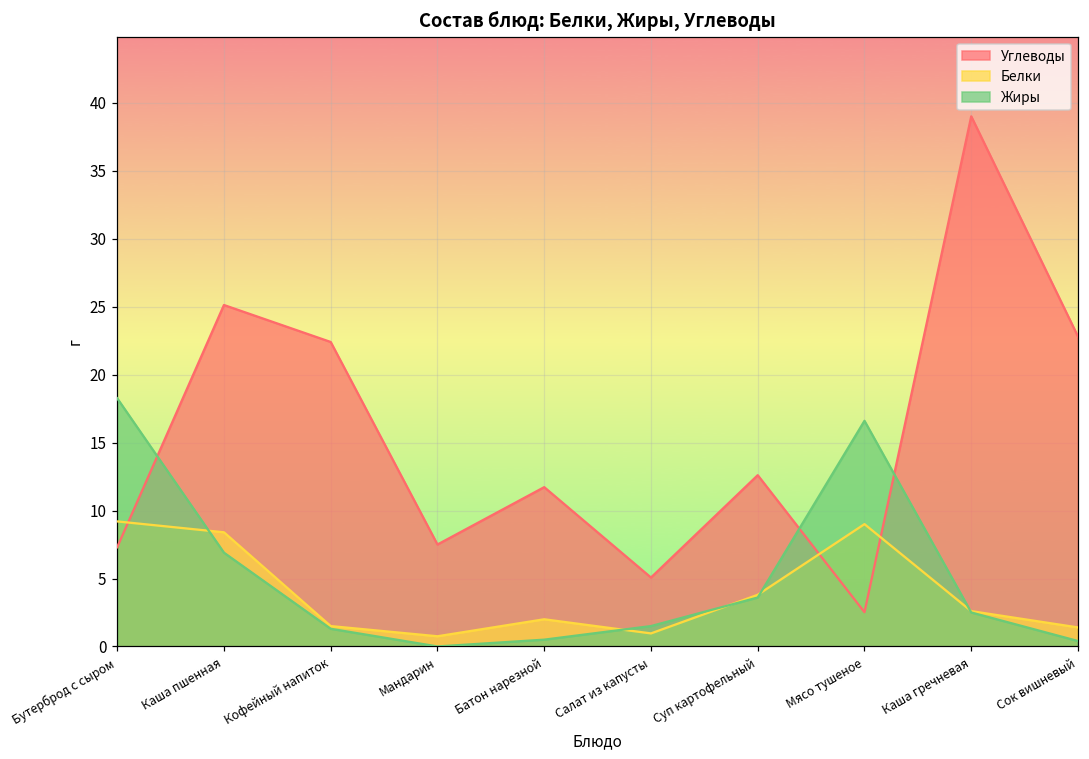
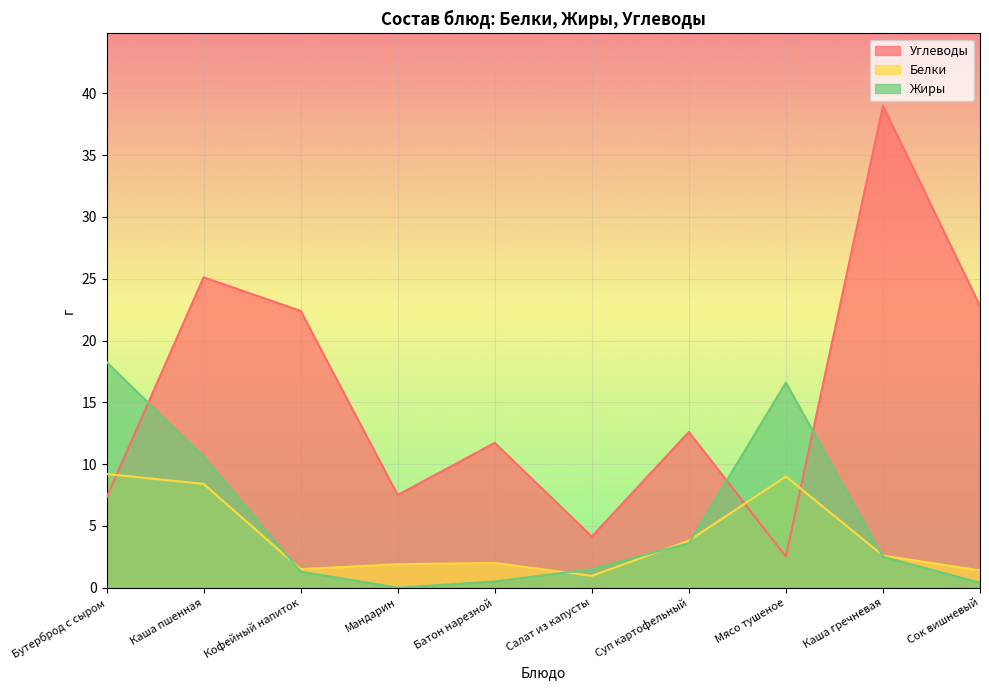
Жиры, Каша пшенная: 6.9 -> 10.6
Белки, Мандарин: 0.8 -> 1.9
Углеводы, Салат из капусты: 5.1 -> 4.1
